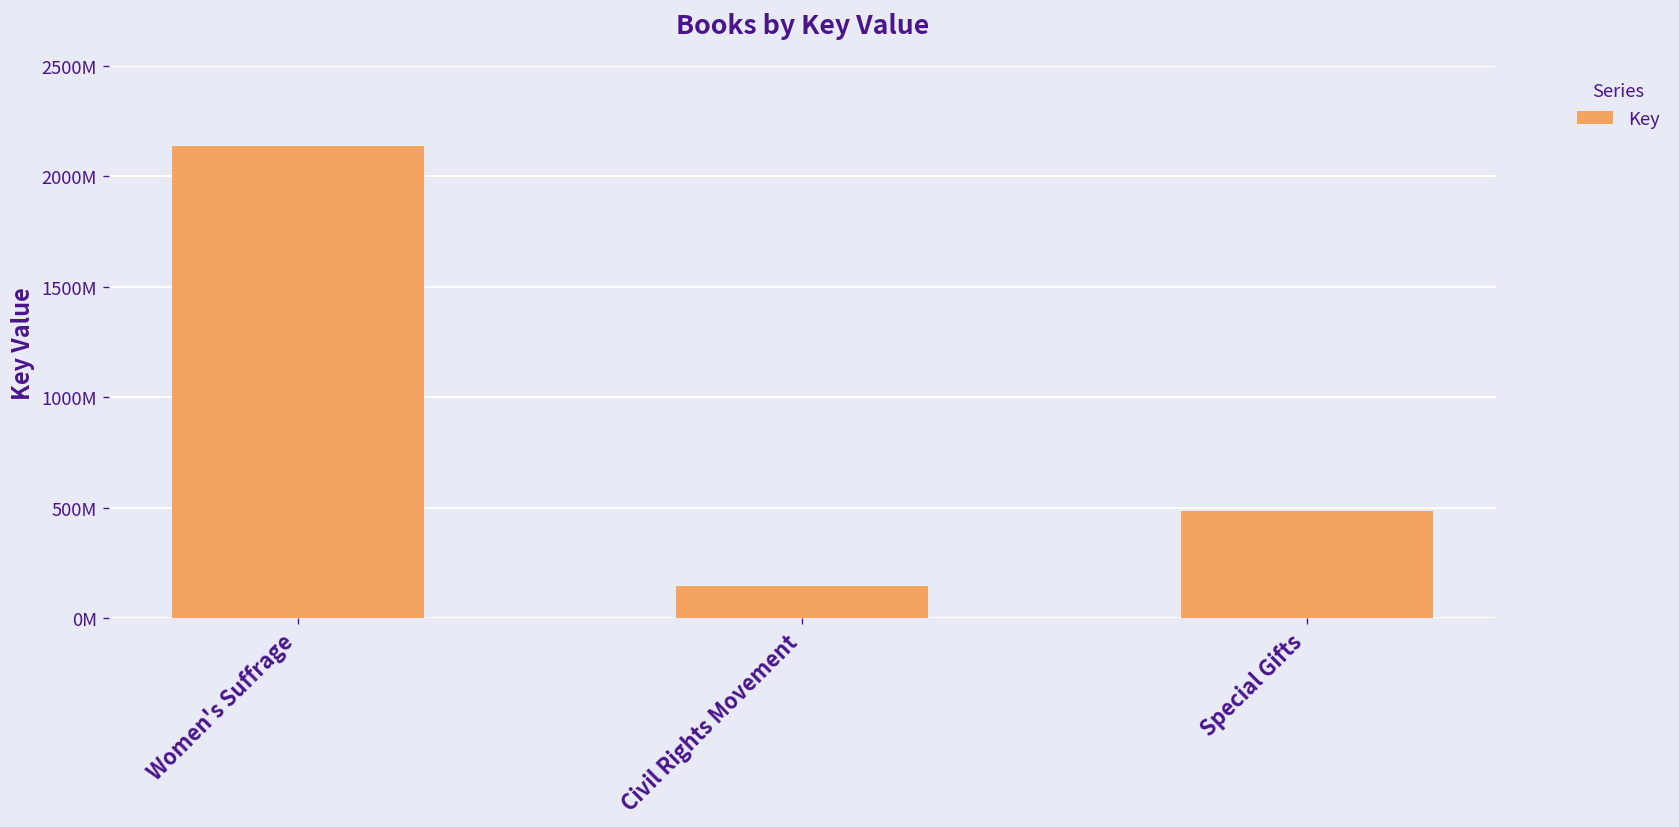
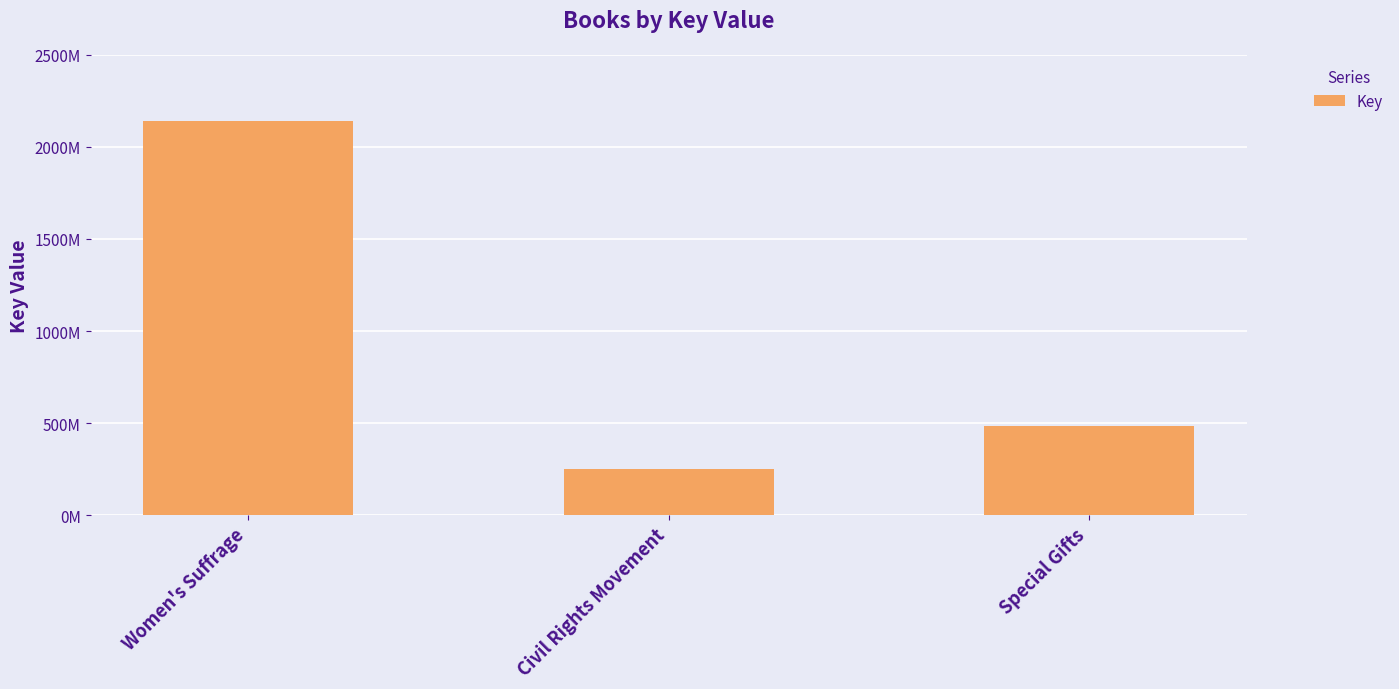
Civil Rights Movement: 150000000 -> 250000000
